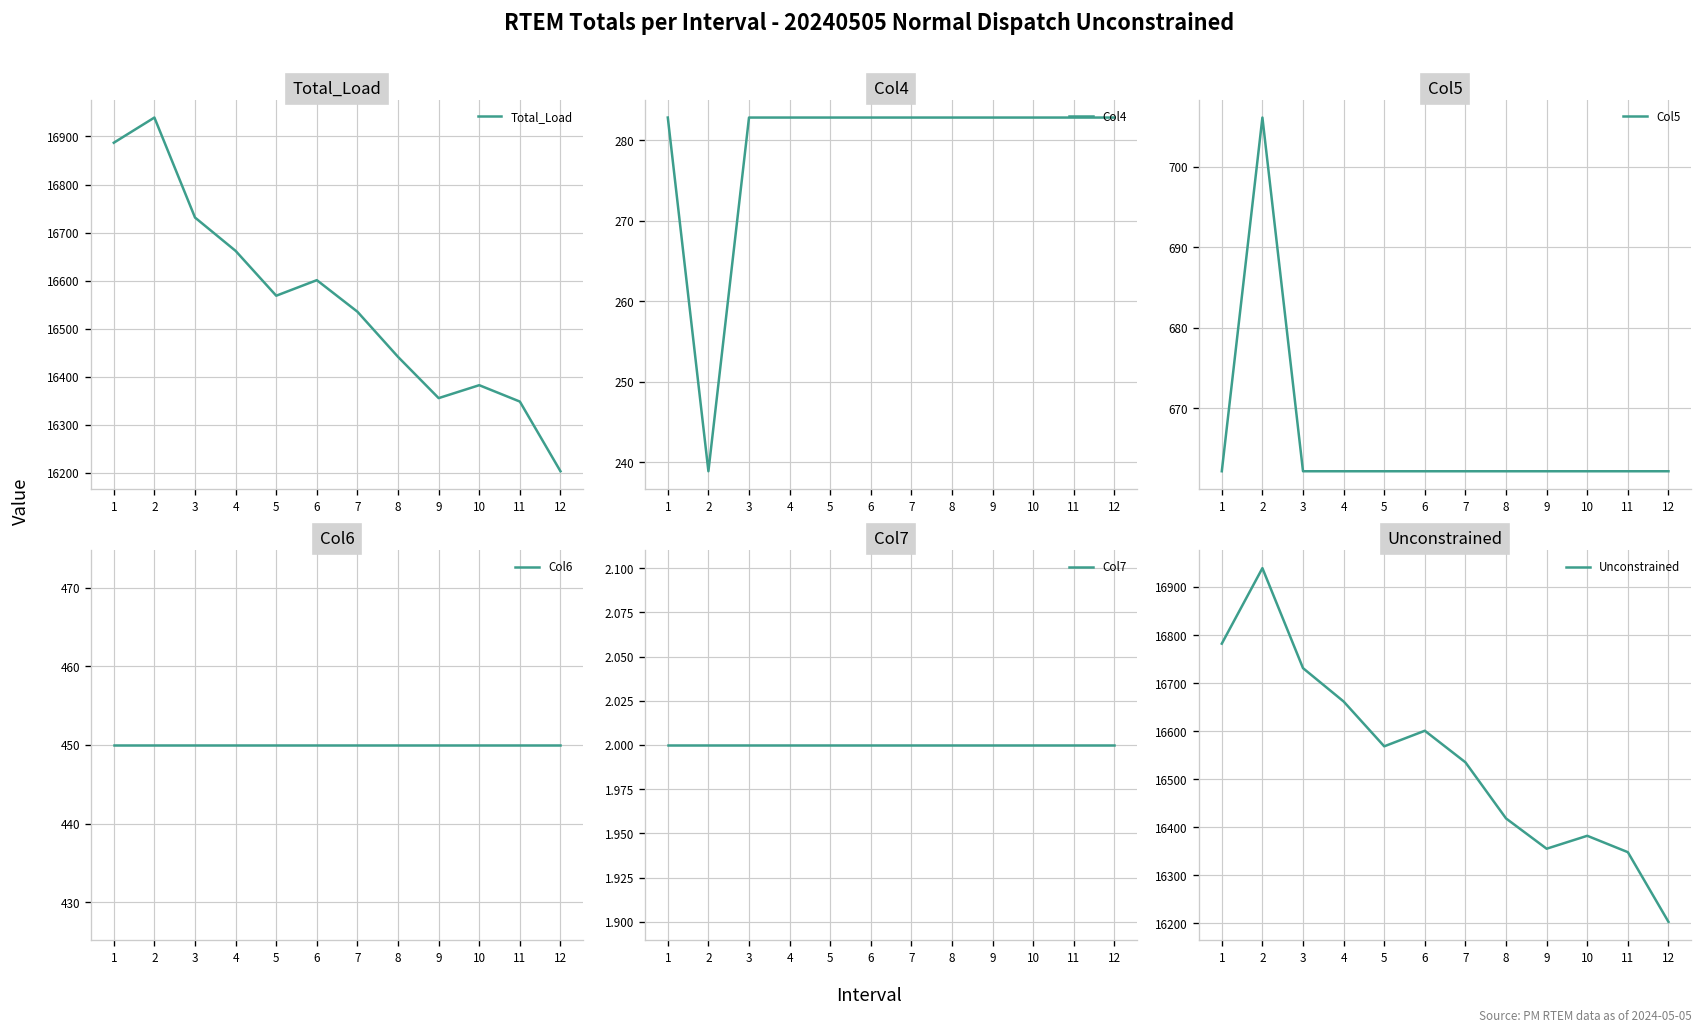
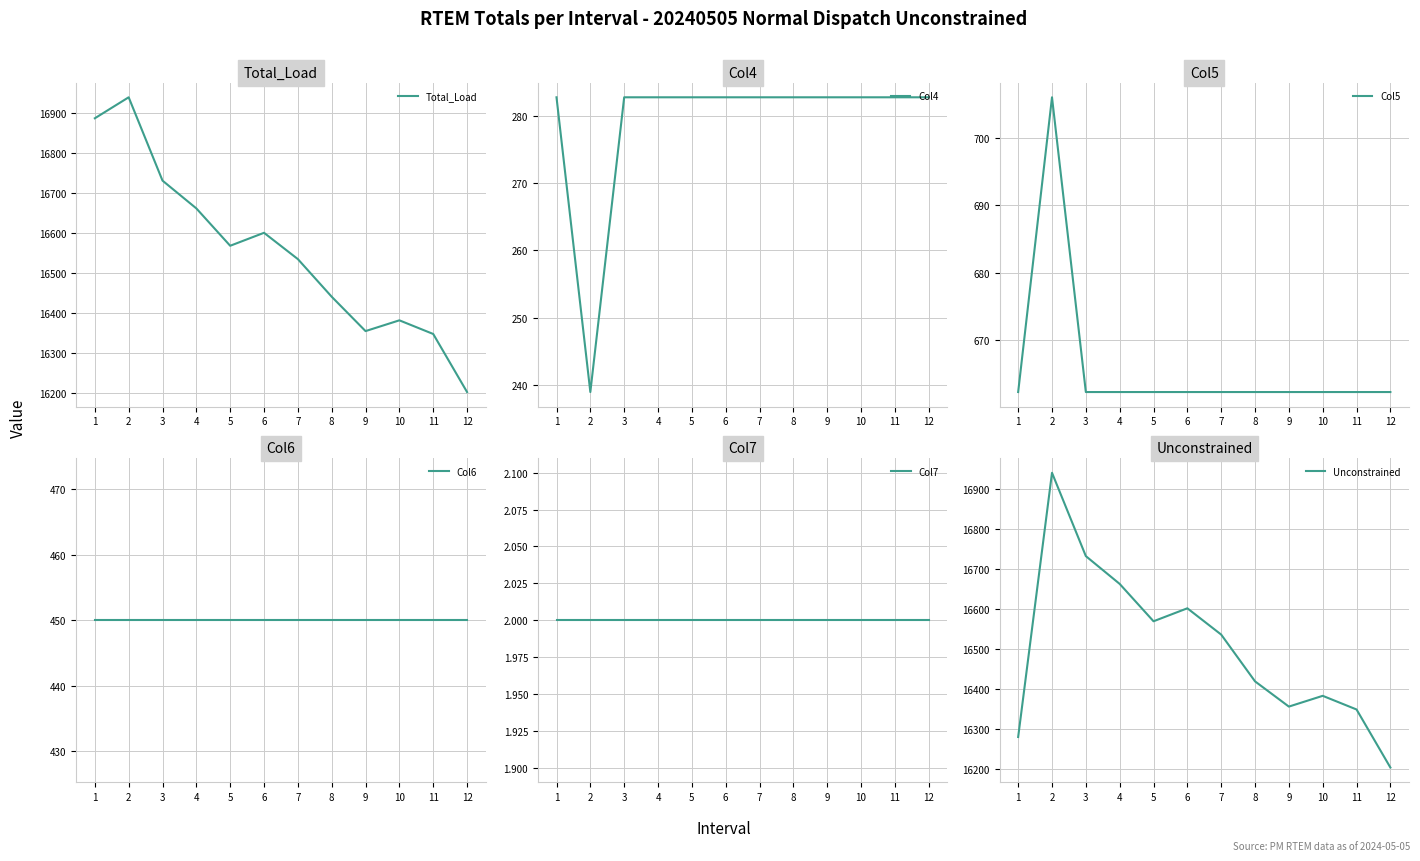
Unconstrained, 1: 16780 -> 16280
